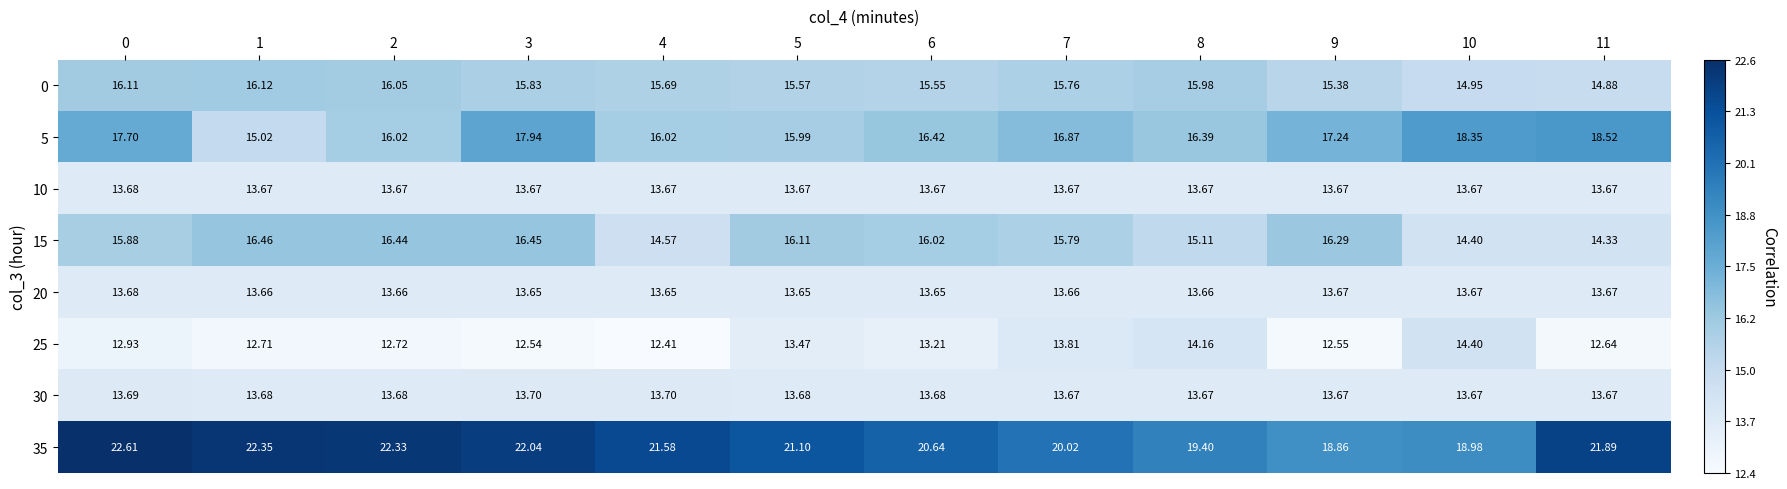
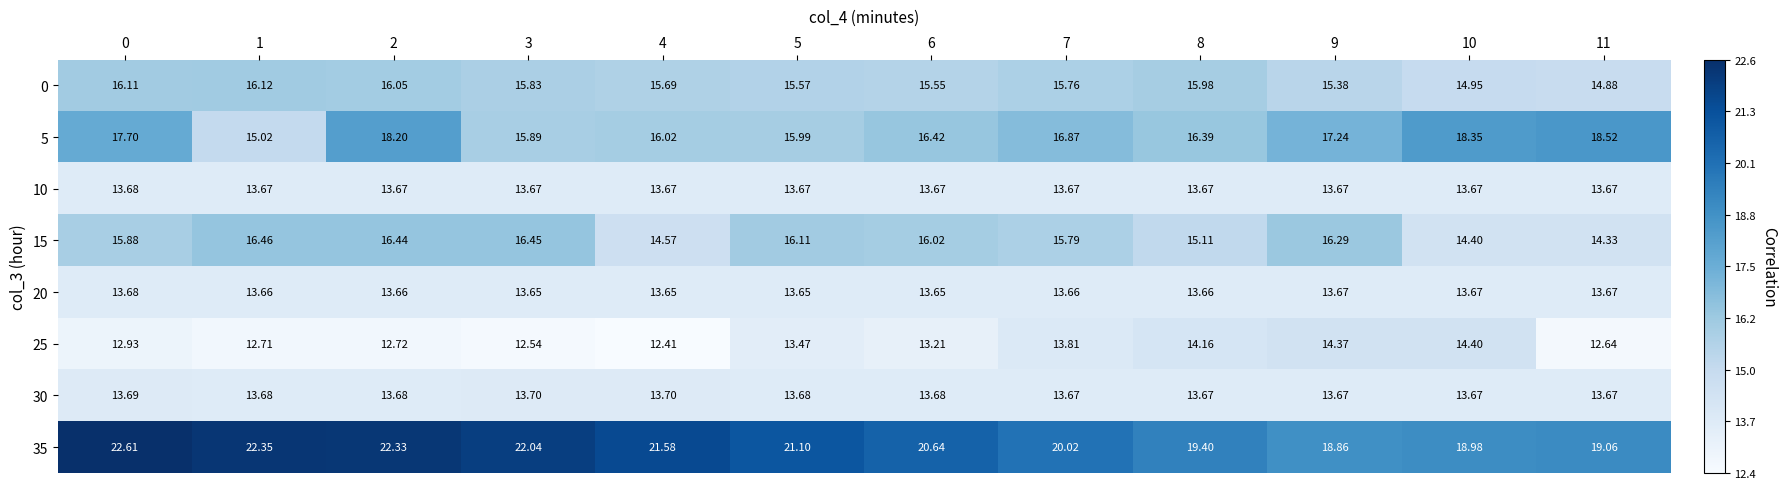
5, 2: 16.02 -> 18.20
5, 3: 17.94 -> 15.89
25, 9: 12.55 -> 14.37
35, 11: 21.89 -> 19.06
